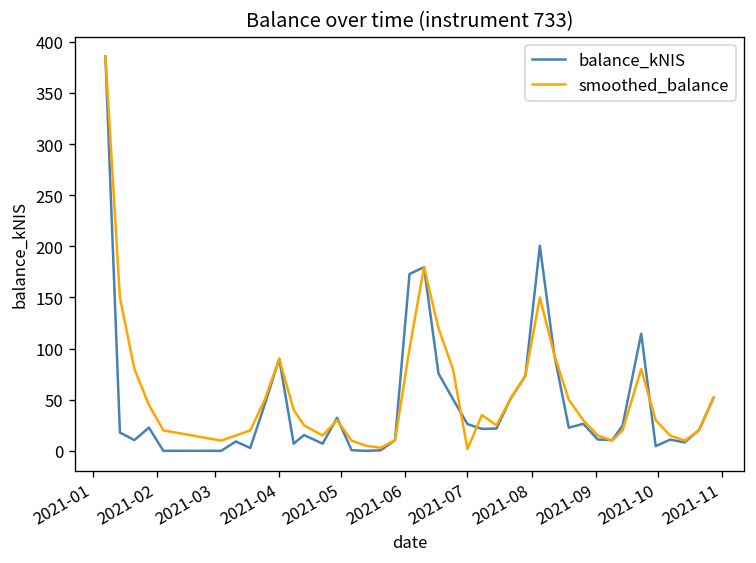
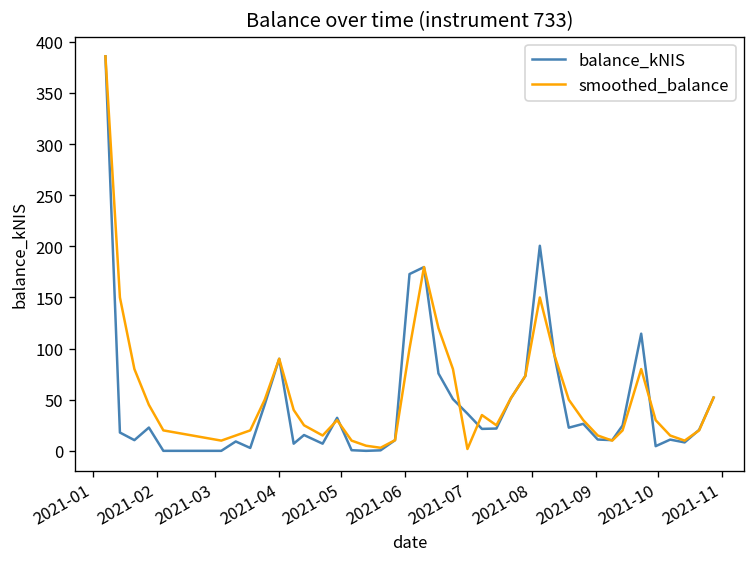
balance_kNIS, 2021-07: 30 -> 40
